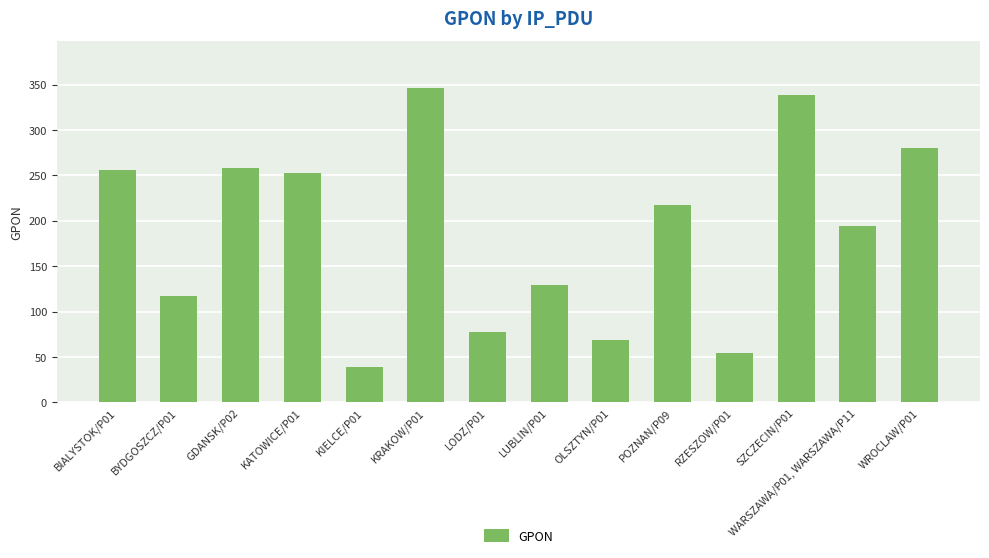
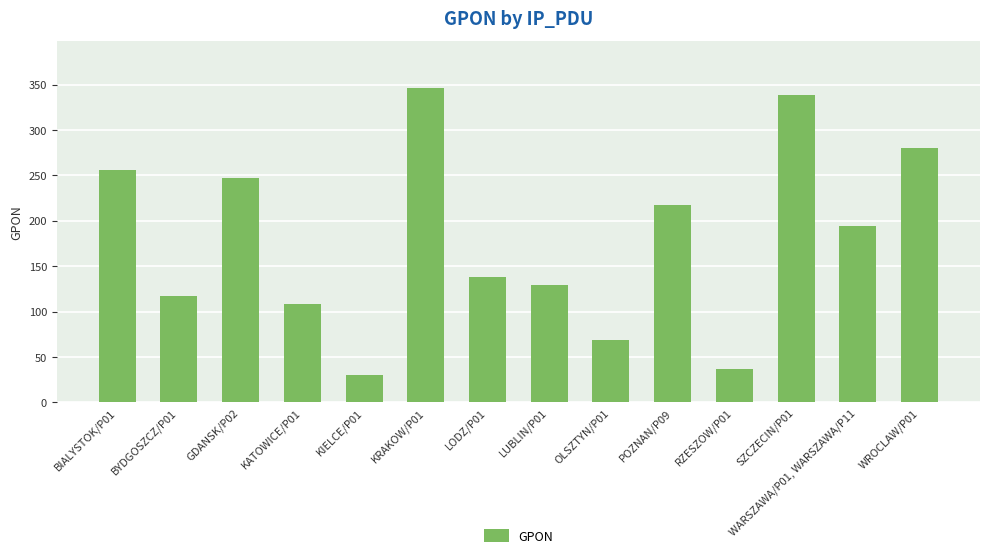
GDANSK/P02: 260 -> 250
KATOWICE/P01: 250 -> 110
KIELCE/P01: 40 -> 30
LODZ/P01: 80 -> 140
RZESZOW/P01: 60 -> 40
